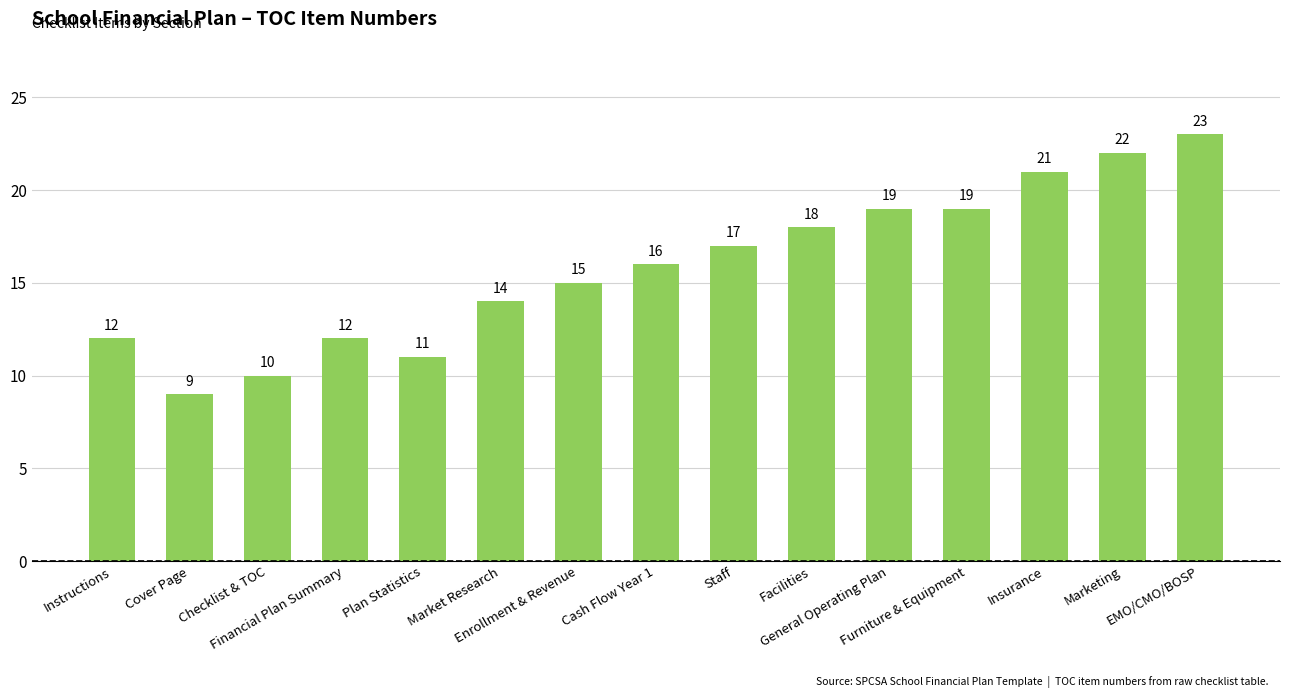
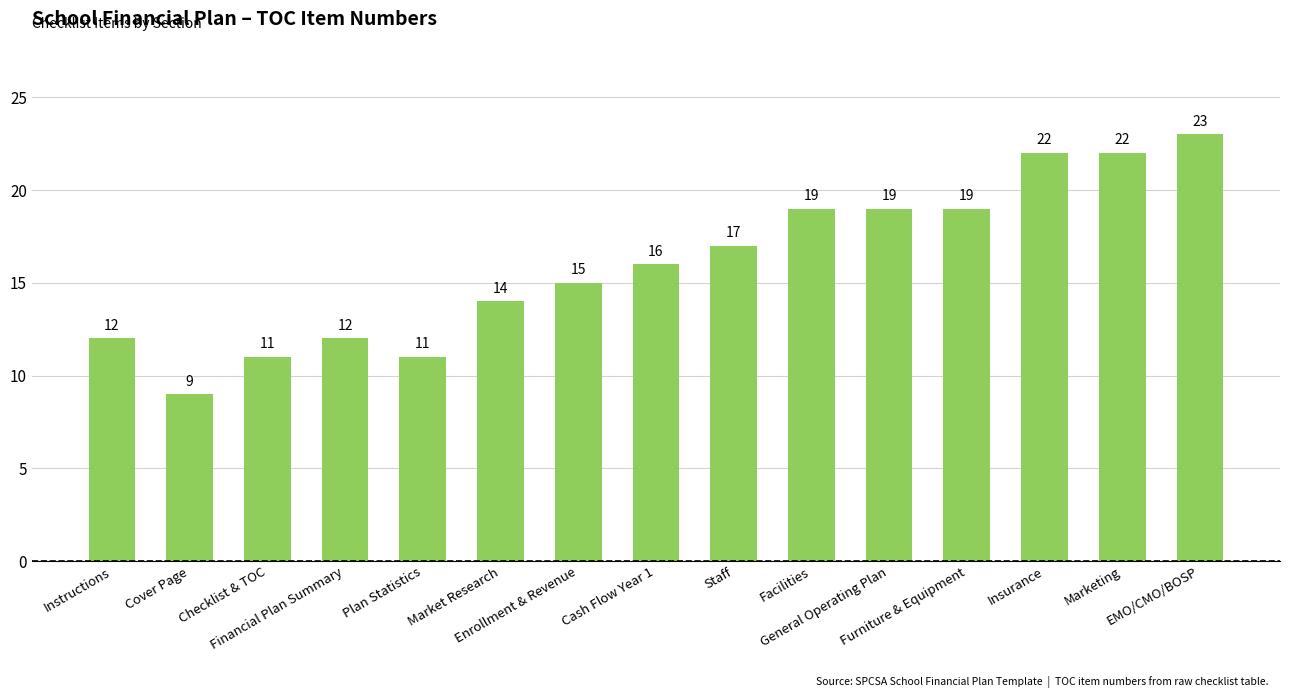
Checklist & TOC: 10 -> 11
Facilities: 18 -> 19
Insurance: 21 -> 22
